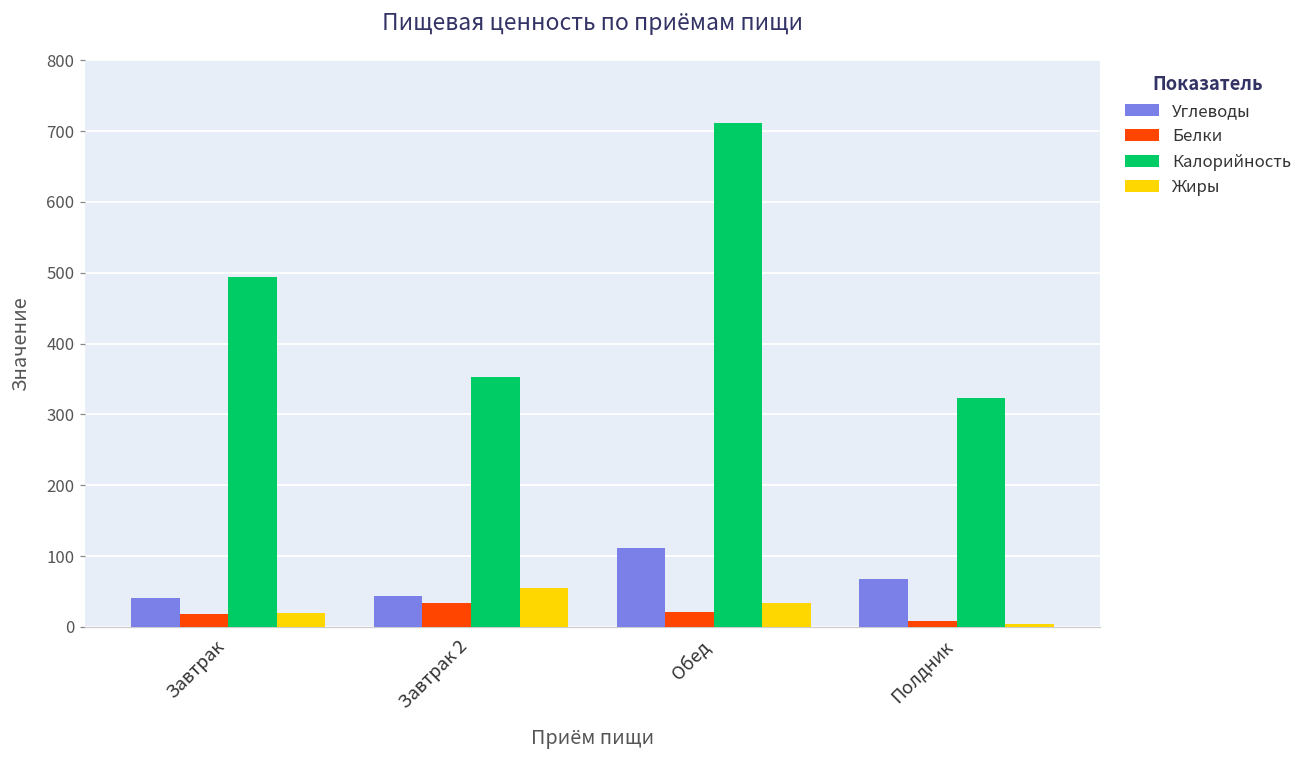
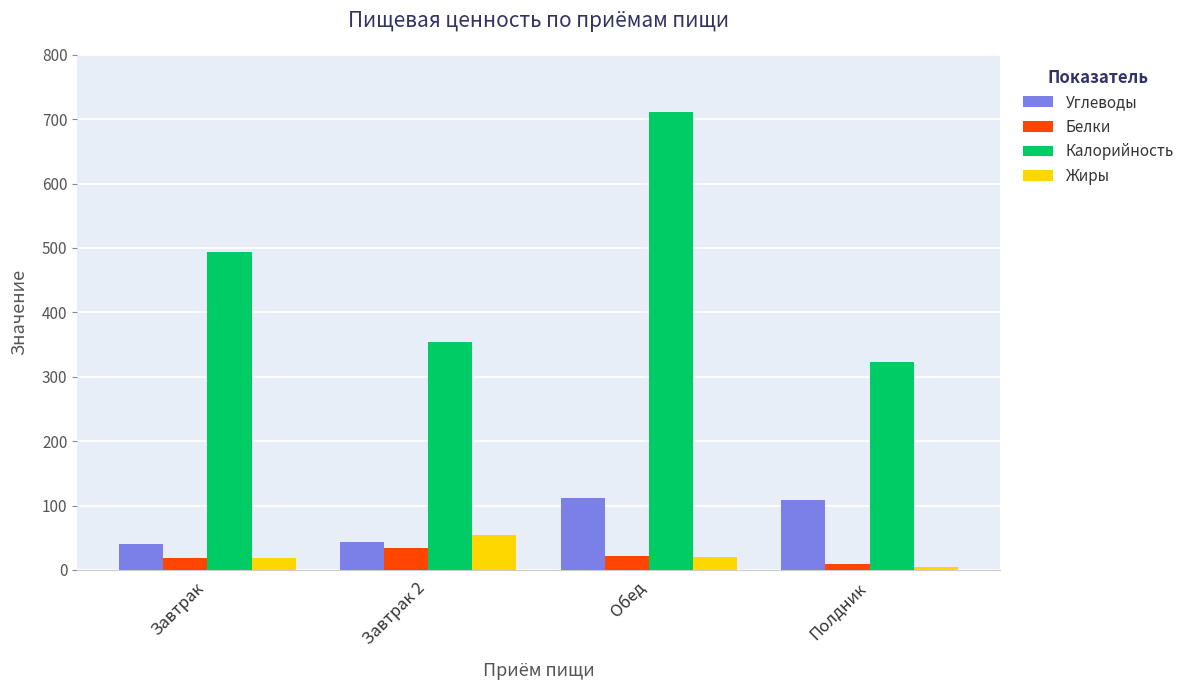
Жиры, Обед: 30 -> 20
Углеводы, Полдник: 70 -> 110
